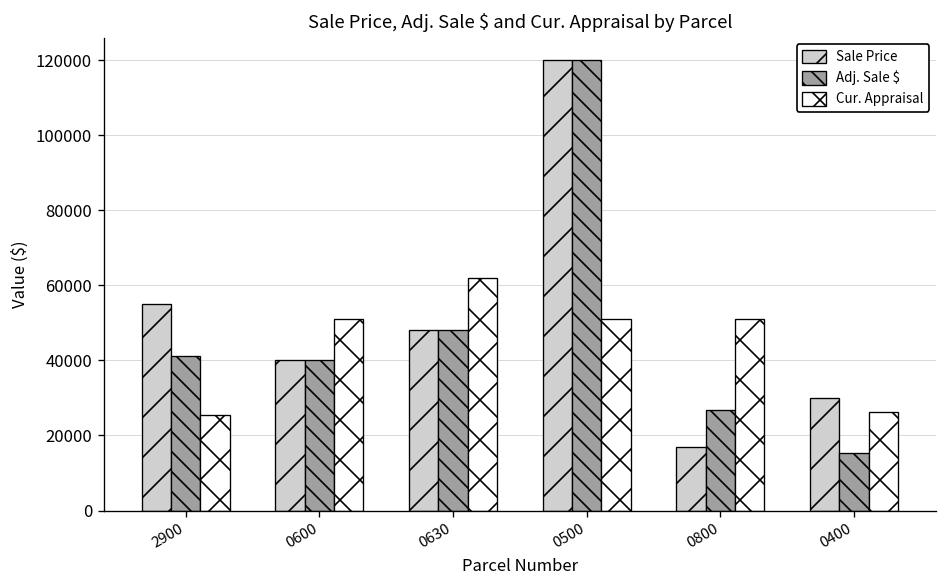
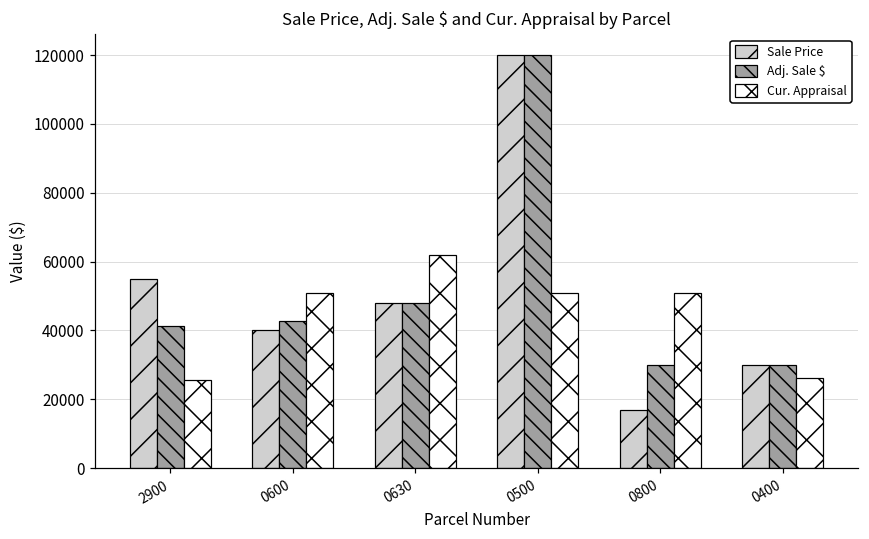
Adj. Sale $, 0600: 40000 -> 43000
Adj. Sale $, 0800: 27000 -> 30000
Adj. Sale $, 0400: 15000 -> 30000
